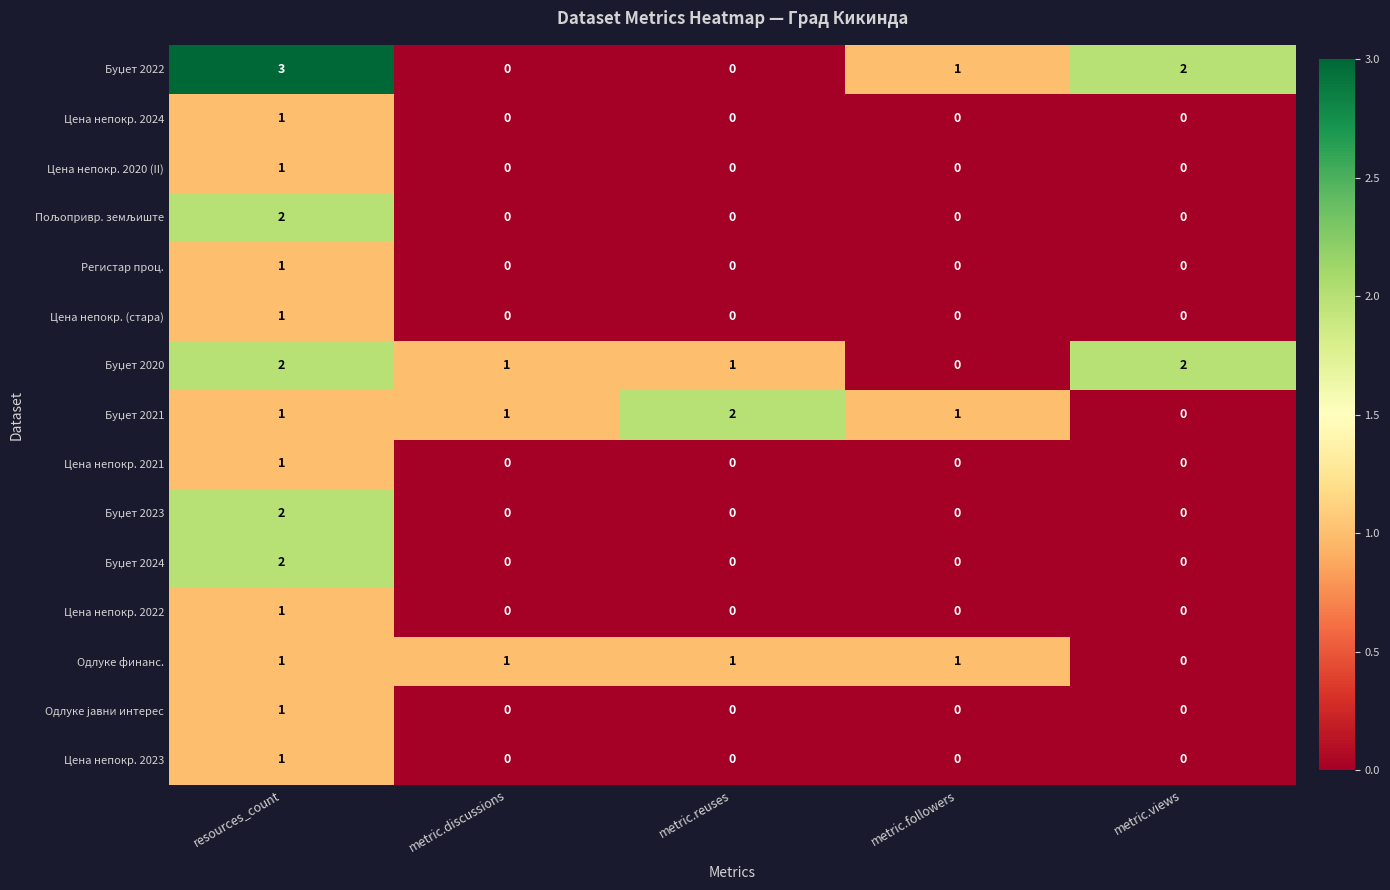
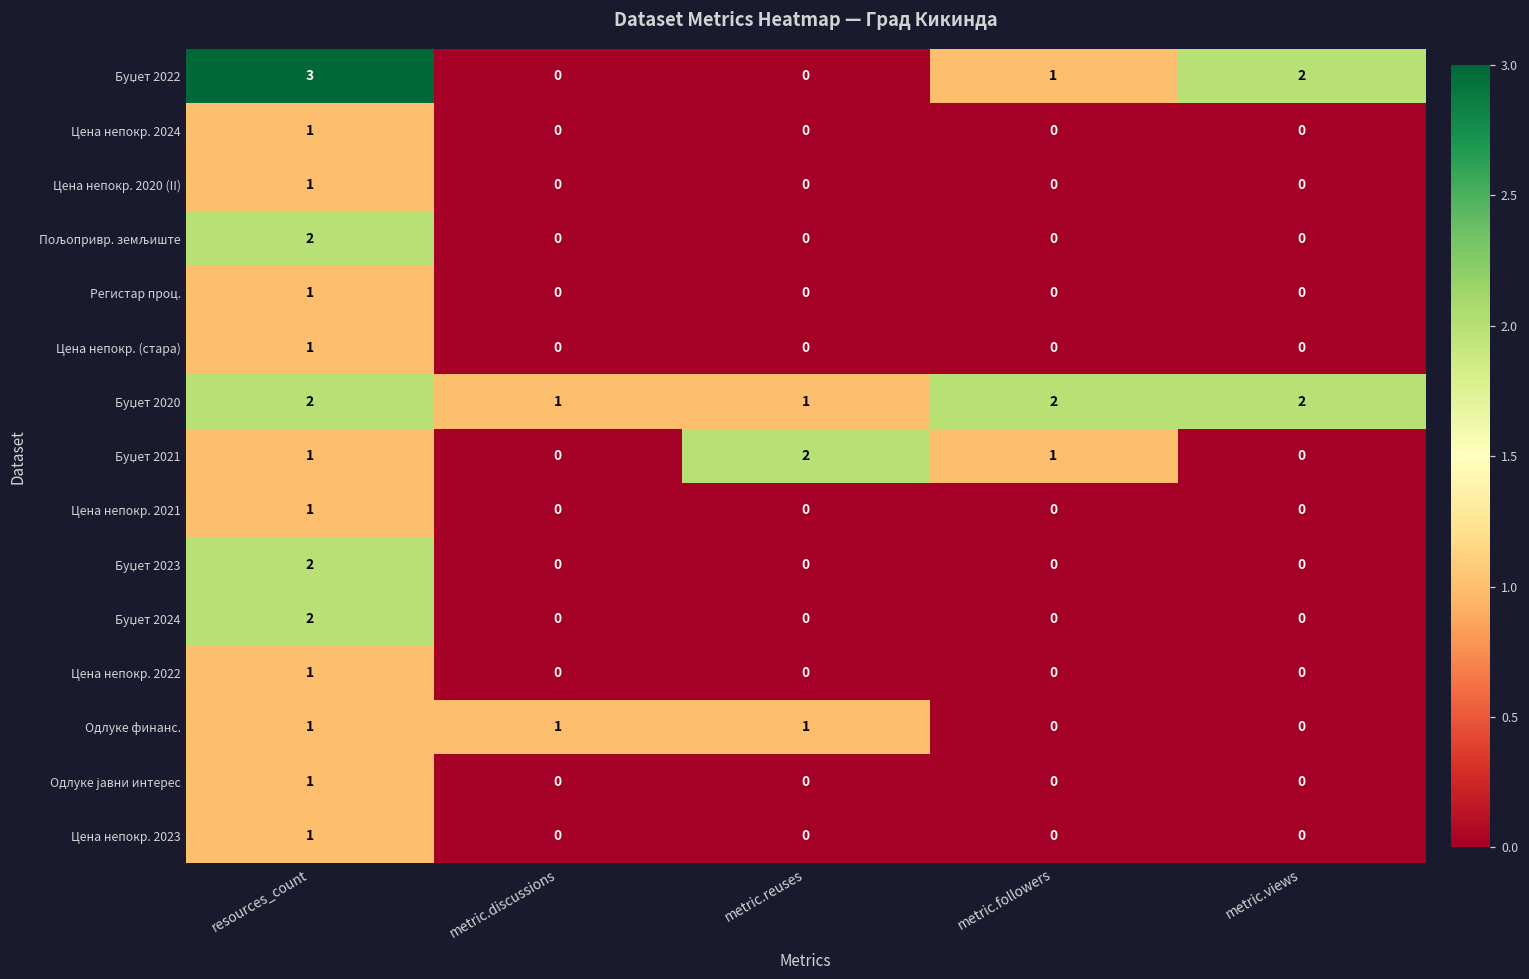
Буџет 2020, metric.followers: 0 -> 2
Буџет 2021, metric.discussions: 1 -> 0
Одлуке финанс., metric.followers: 1 -> 0
